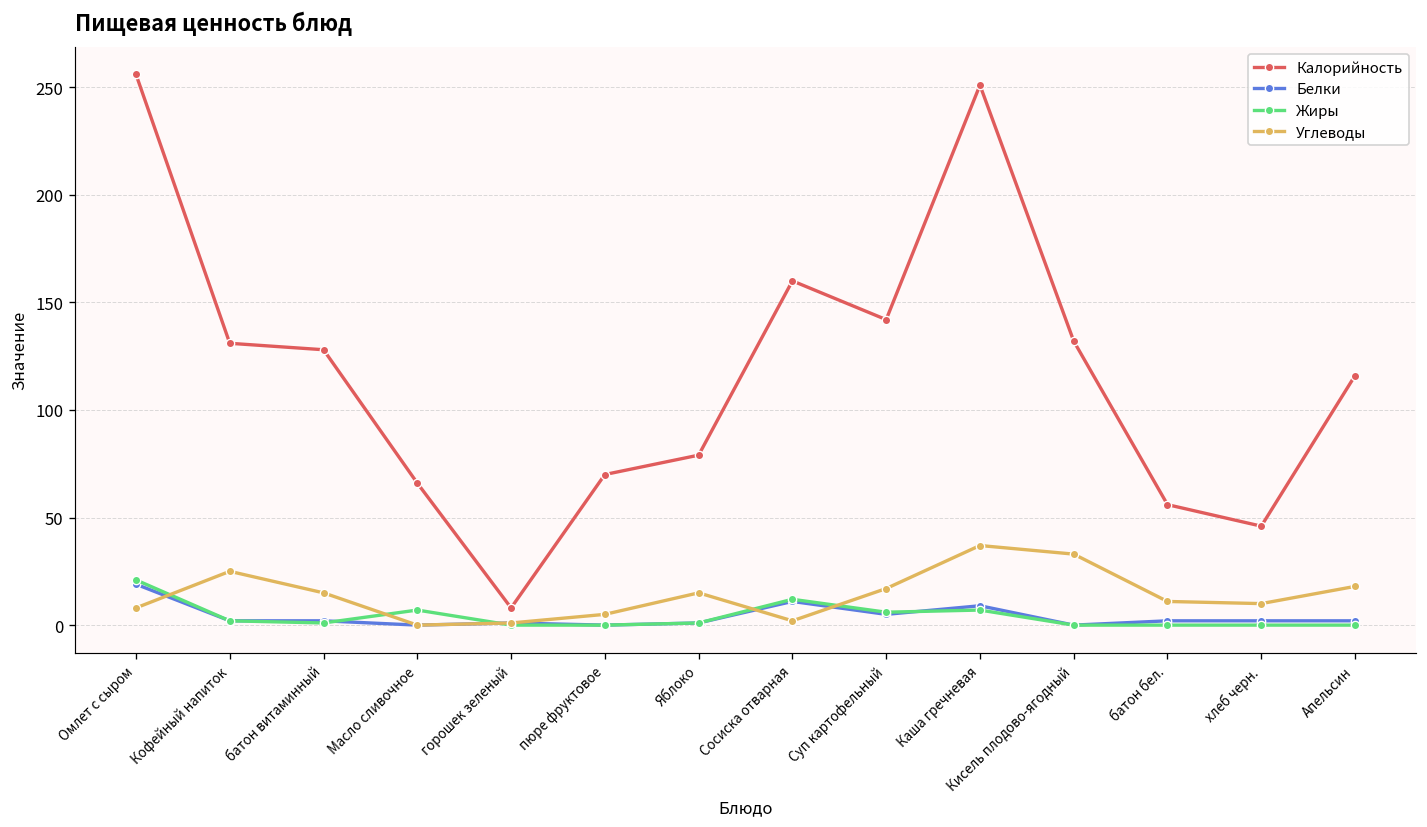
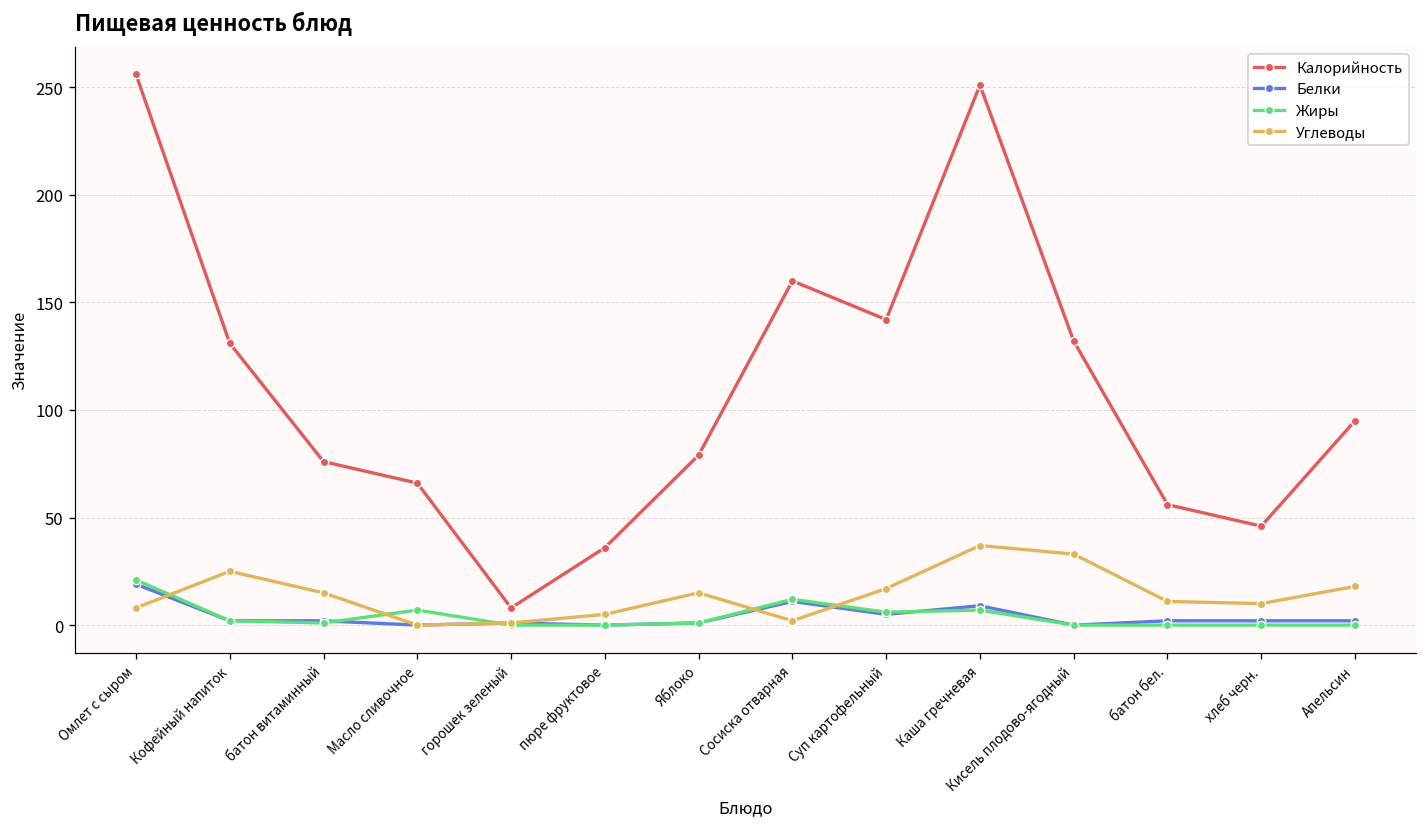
Калорийность, батон витаминный: 128 -> 76
Калорийность, пюре фруктовое: 70 -> 36
Калорийность, Апельсин: 116 -> 95
